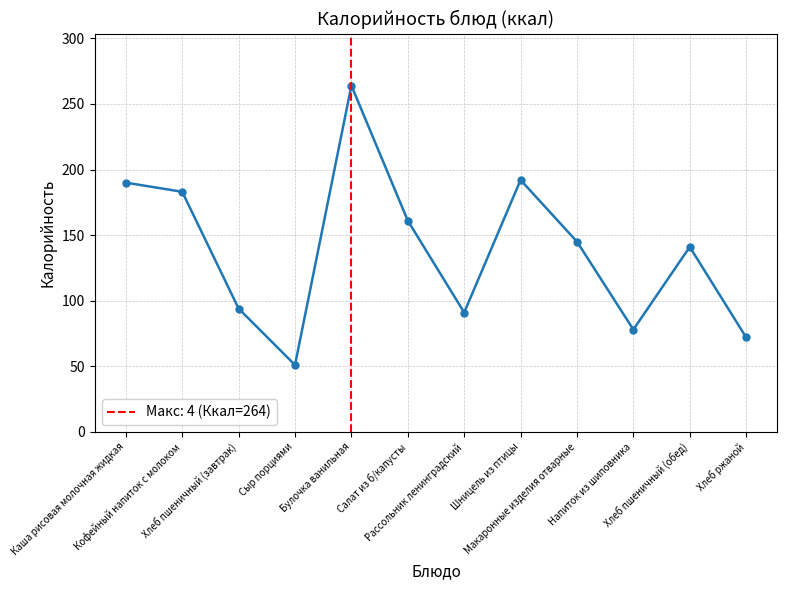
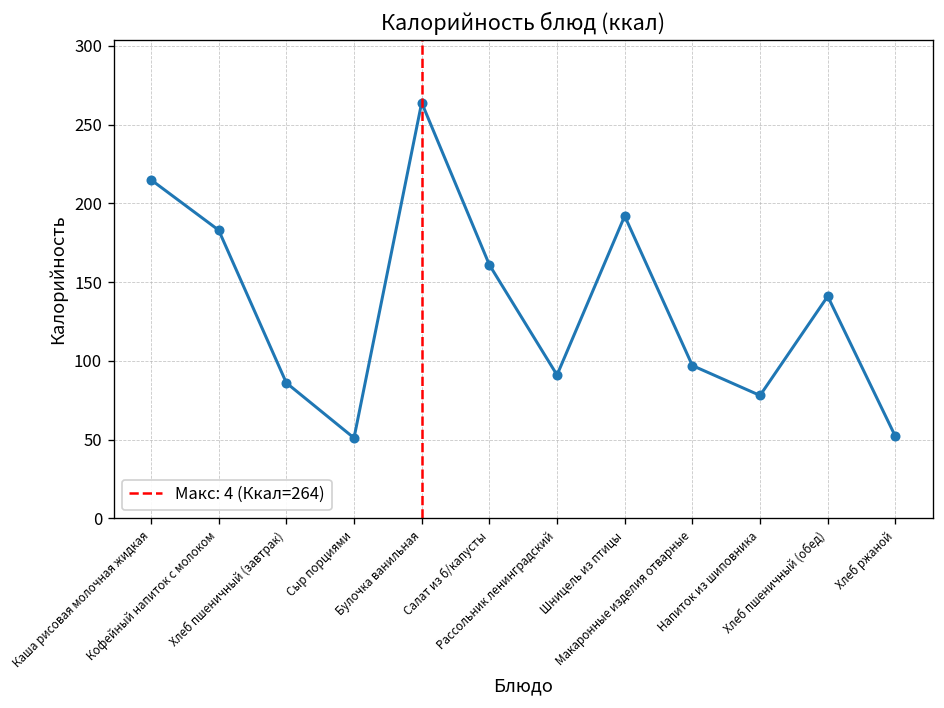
Каша рисовая молочная жидкая: 190 -> 215
Хлеб пшеничный (завтрак): 94 -> 86
Макаронные изделия отварные: 145 -> 97
Хлеб ржаной: 72 -> 52
